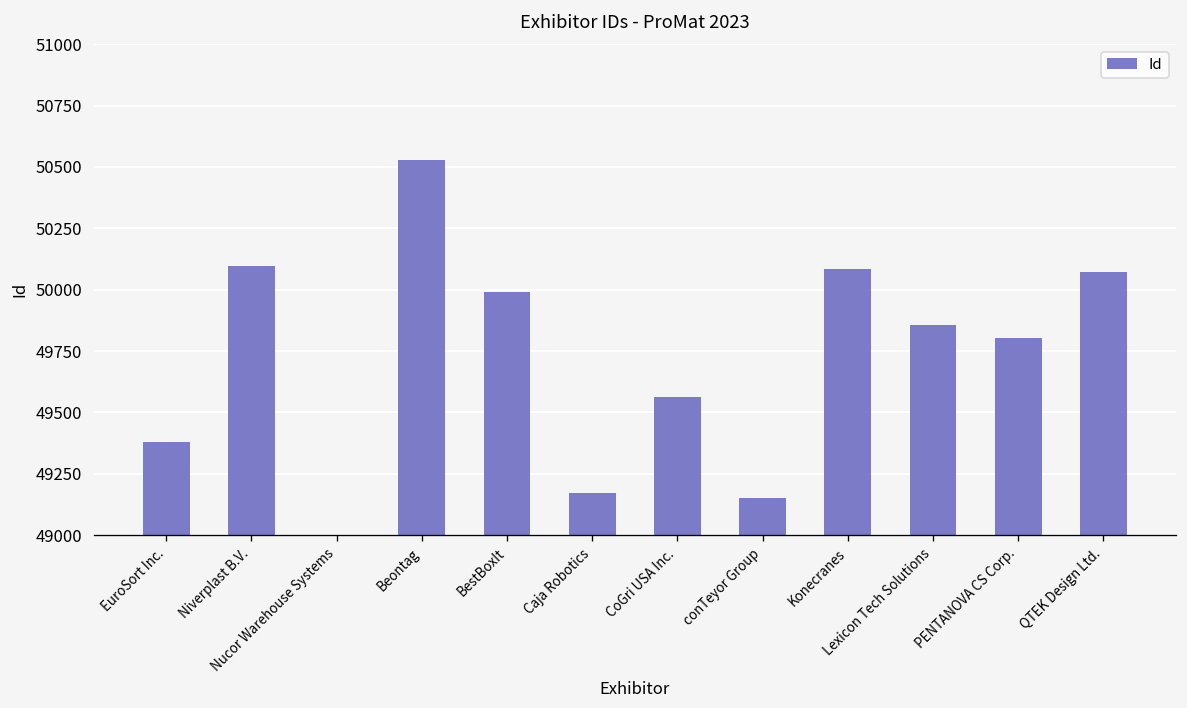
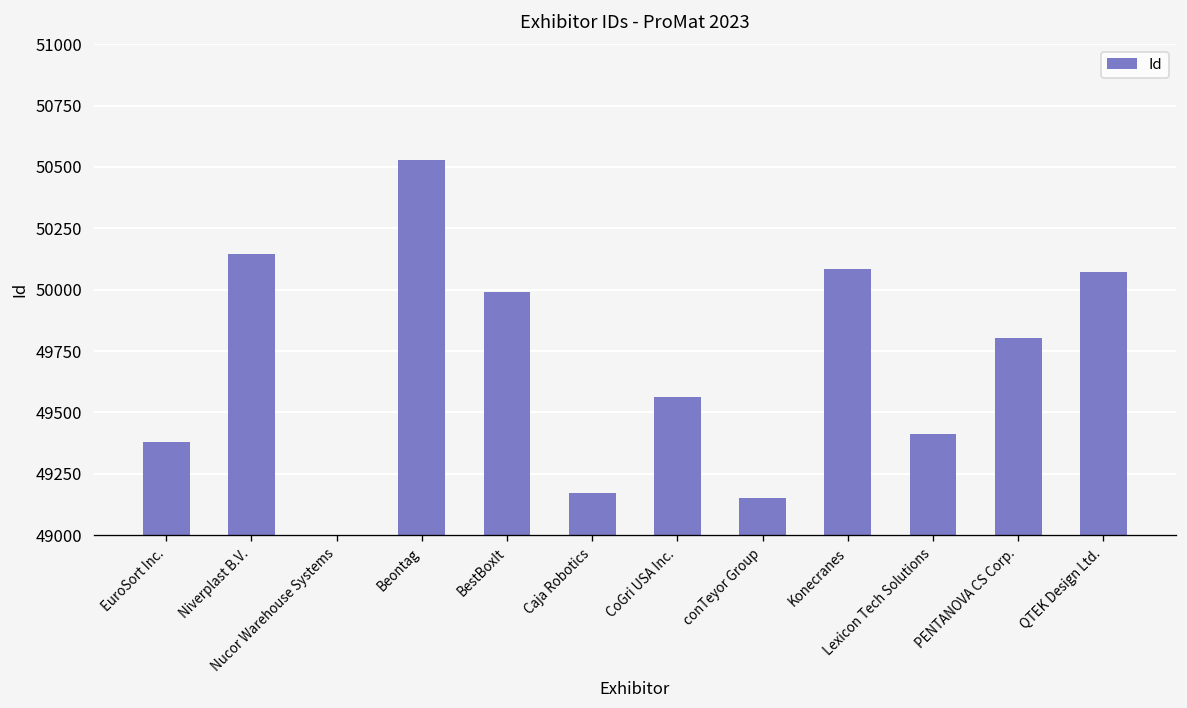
Niverplast B.V.: 50100 -> 50150
Lexicon Tech Solutions: 49860 -> 49410
